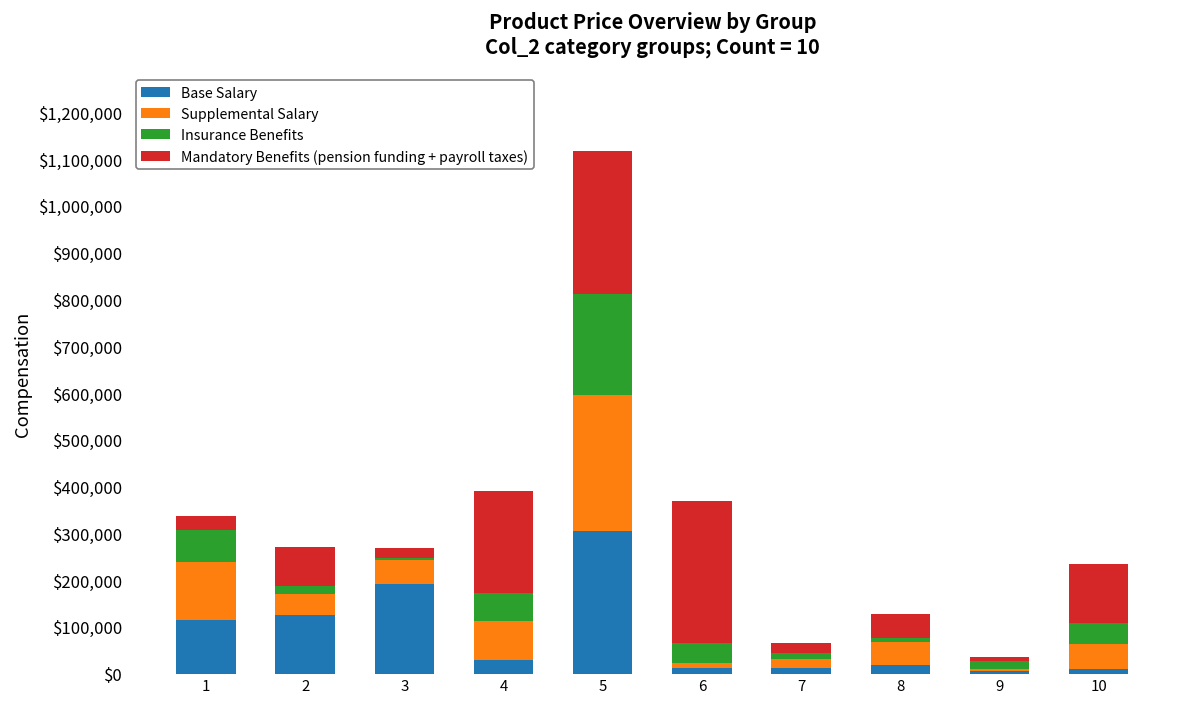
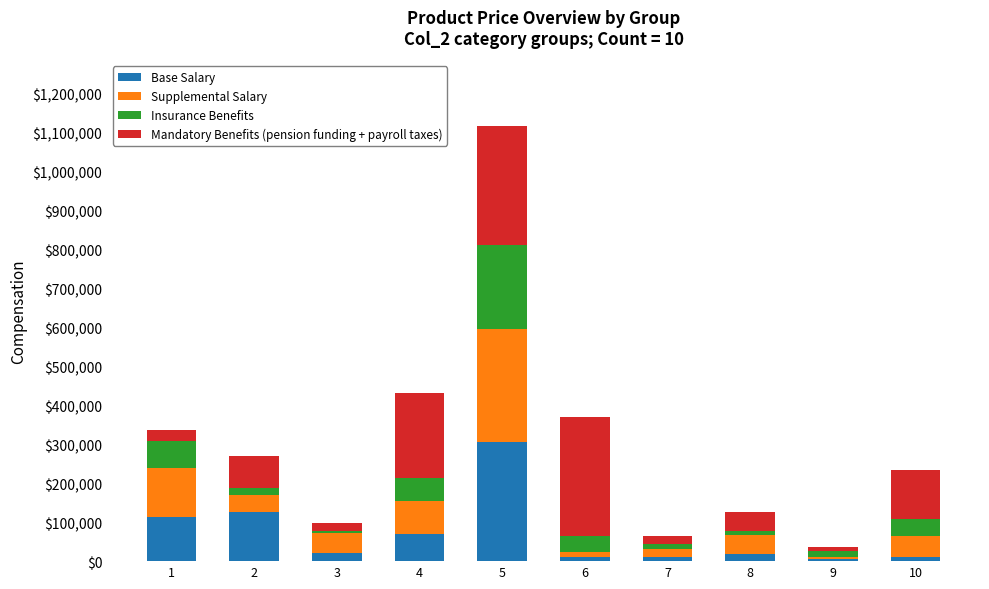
Base Salary, 3: $190,000 -> $20,000
Base Salary, 4: $30,000 -> $70,000
